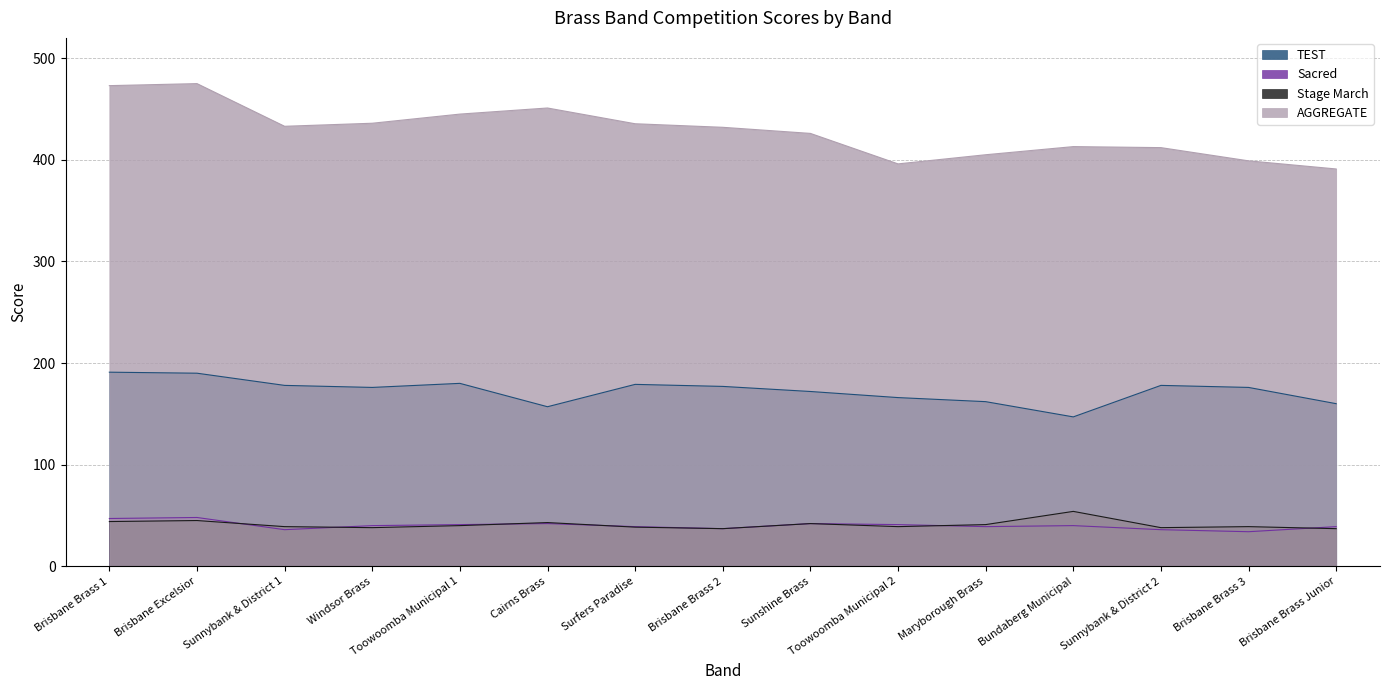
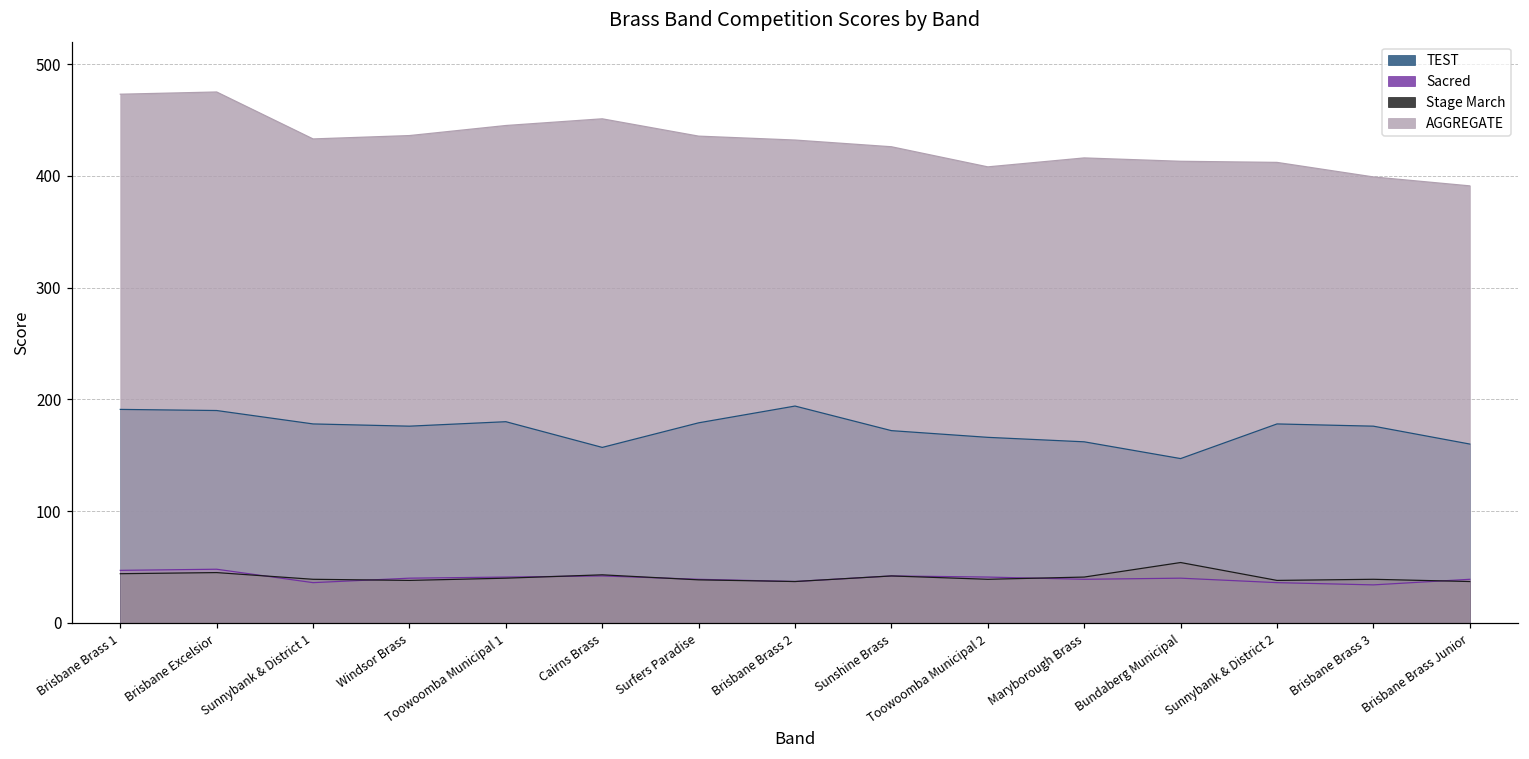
TEST, Brisbane Brass 2: 177 -> 194
AGGREGATE, Toowoomba Municipal 2: 396 -> 408
AGGREGATE, Maryborough Brass: 405 -> 416
